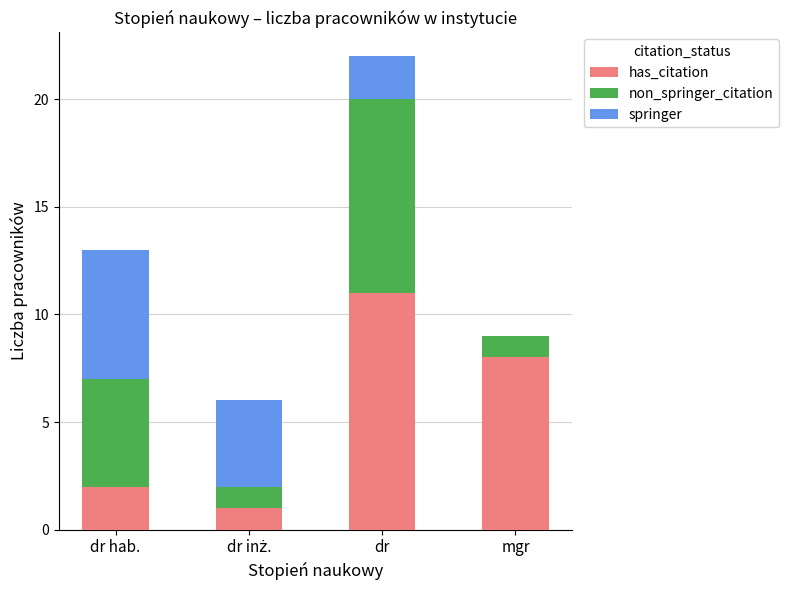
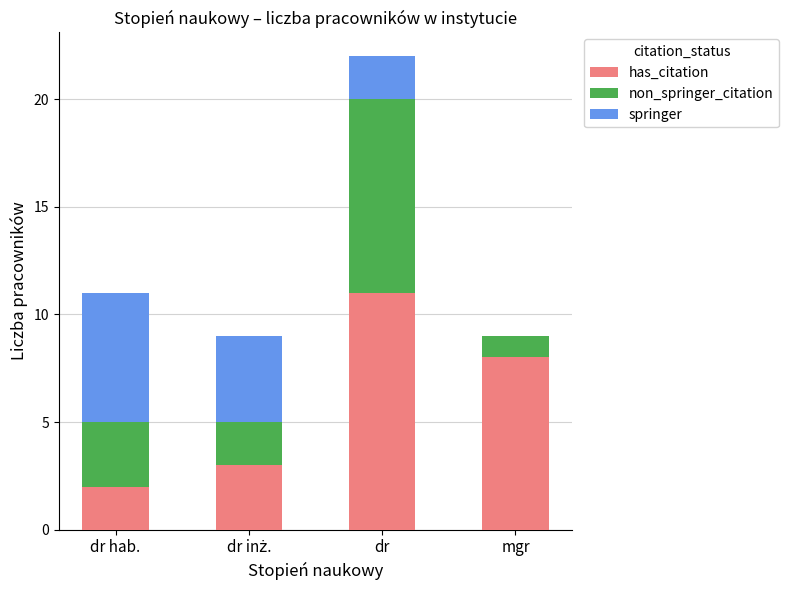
non_springer_citation, dr hab.: 5 -> 3
has_citation, dr inż.: 1 -> 3
non_springer_citation, dr inż.: 1 -> 2
